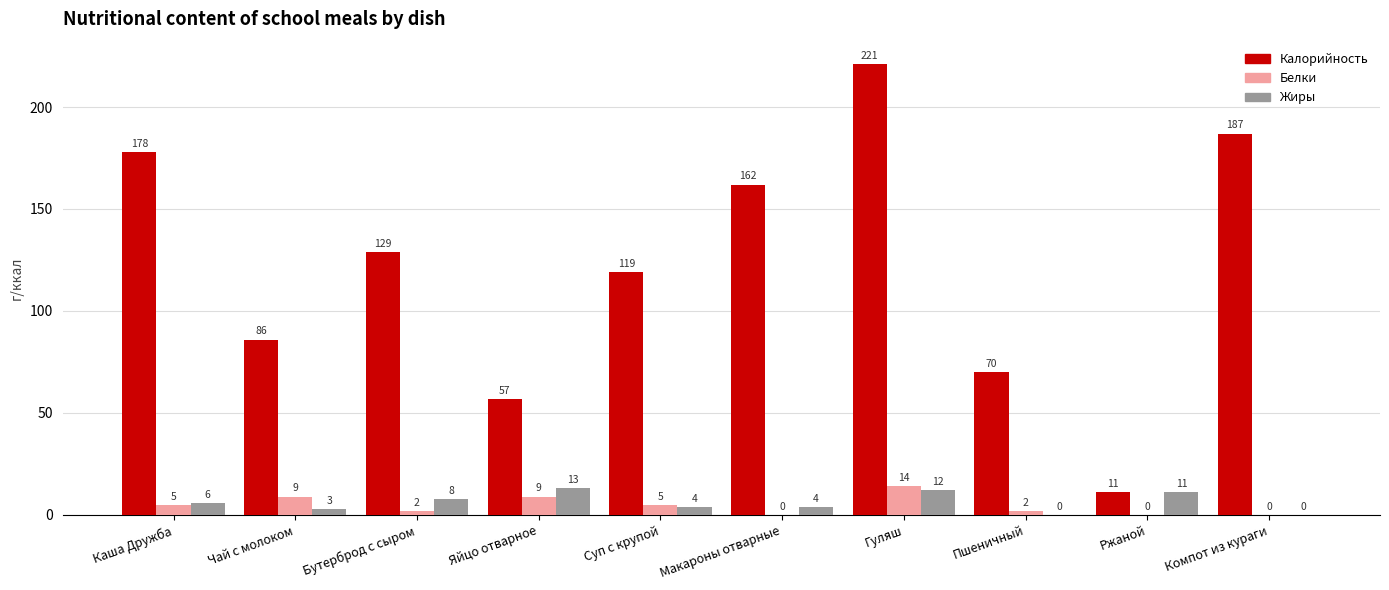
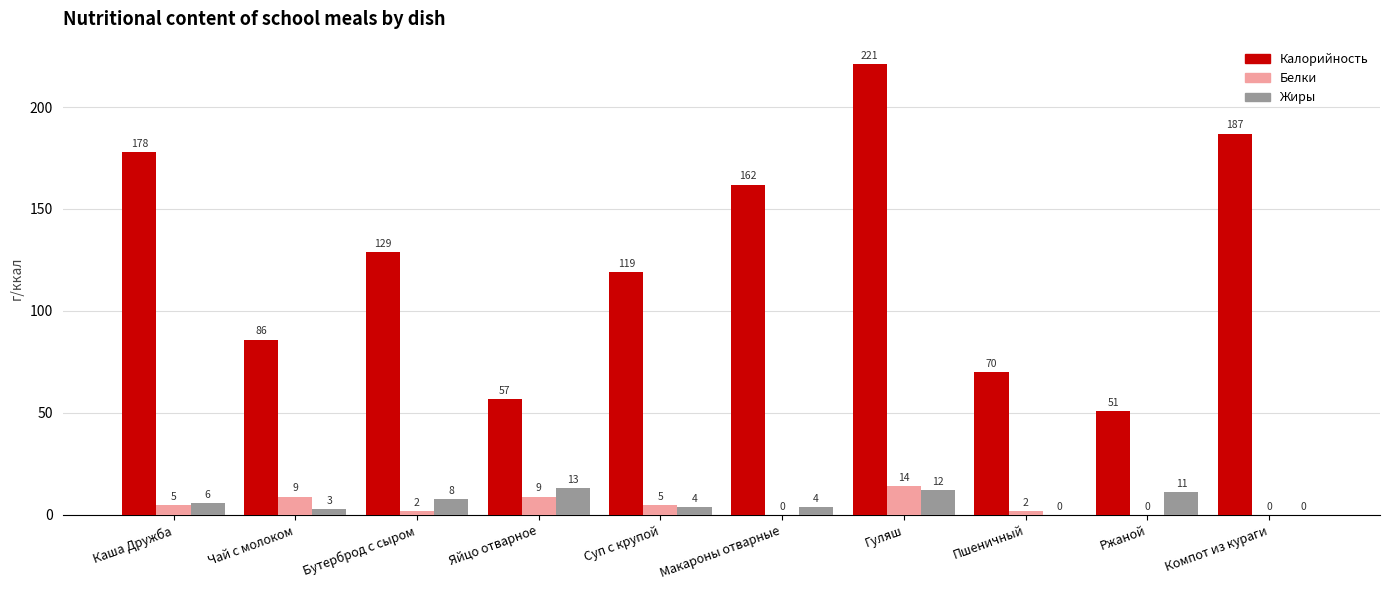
Калорийность, Ржаной: 11 -> 51
